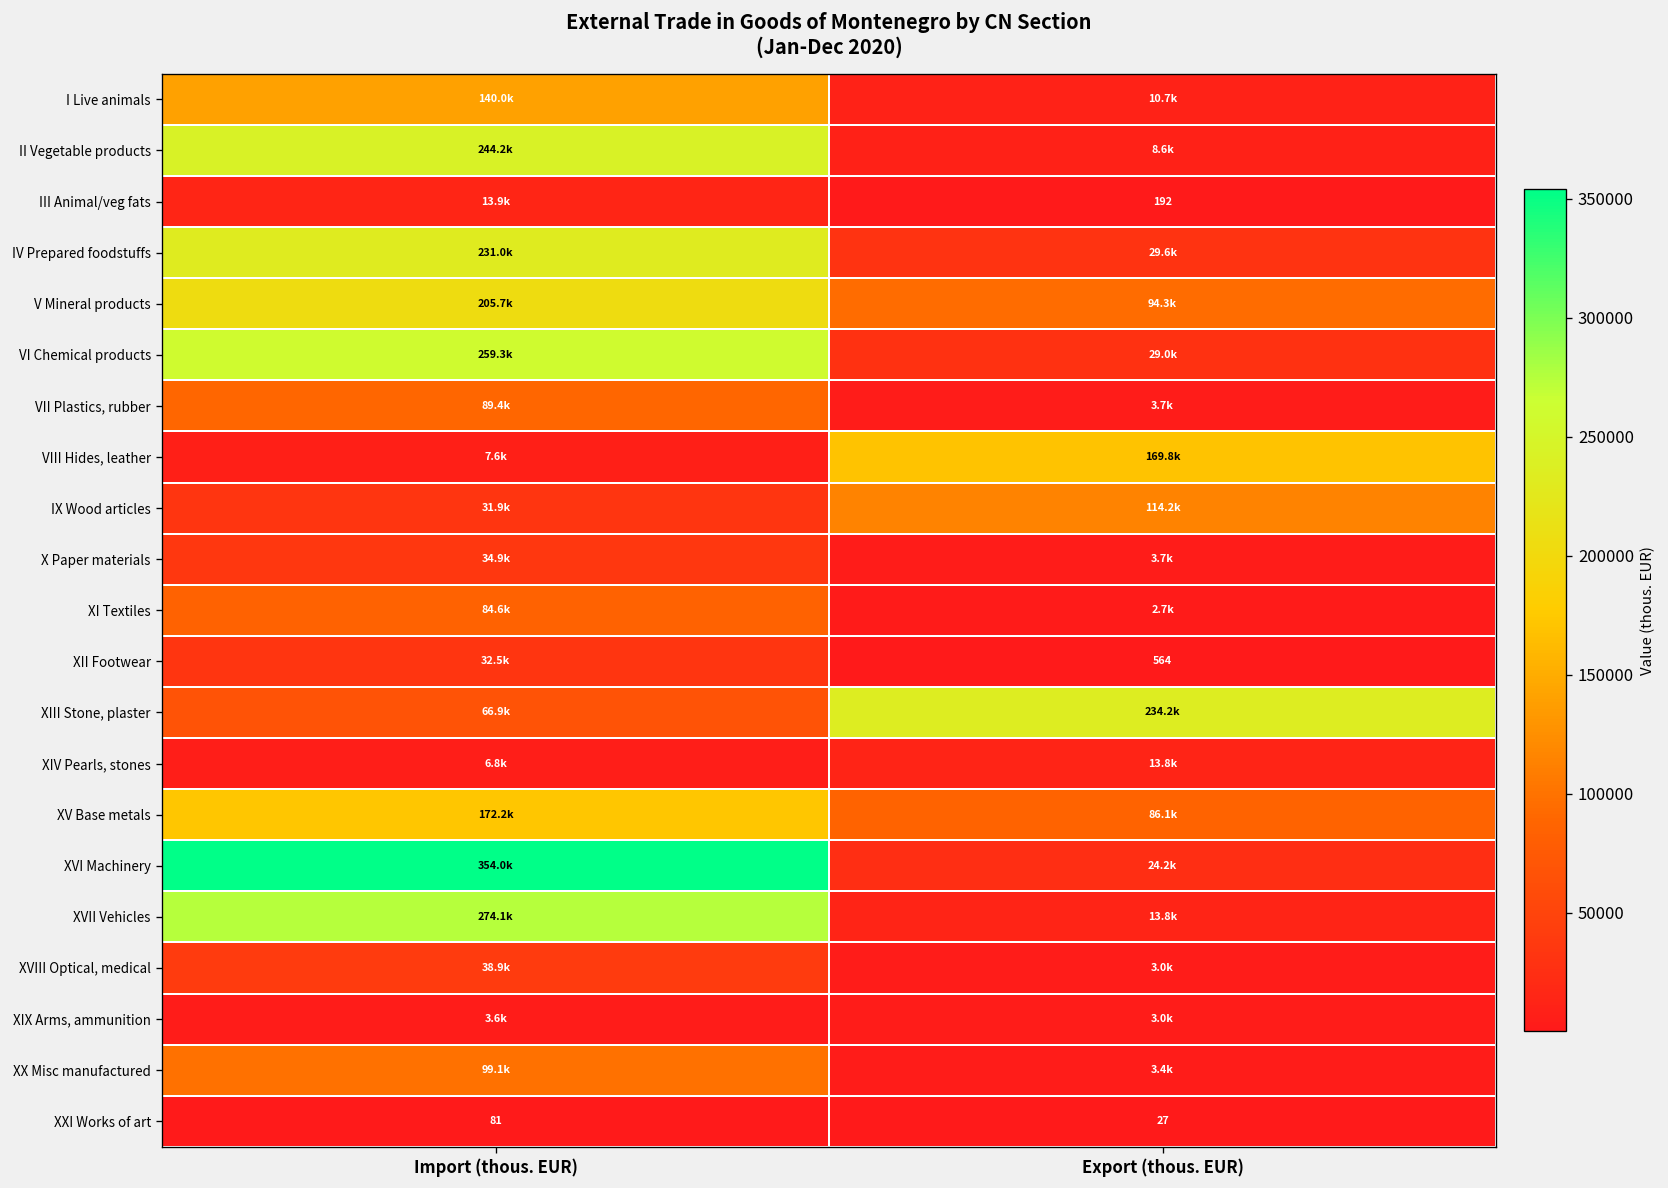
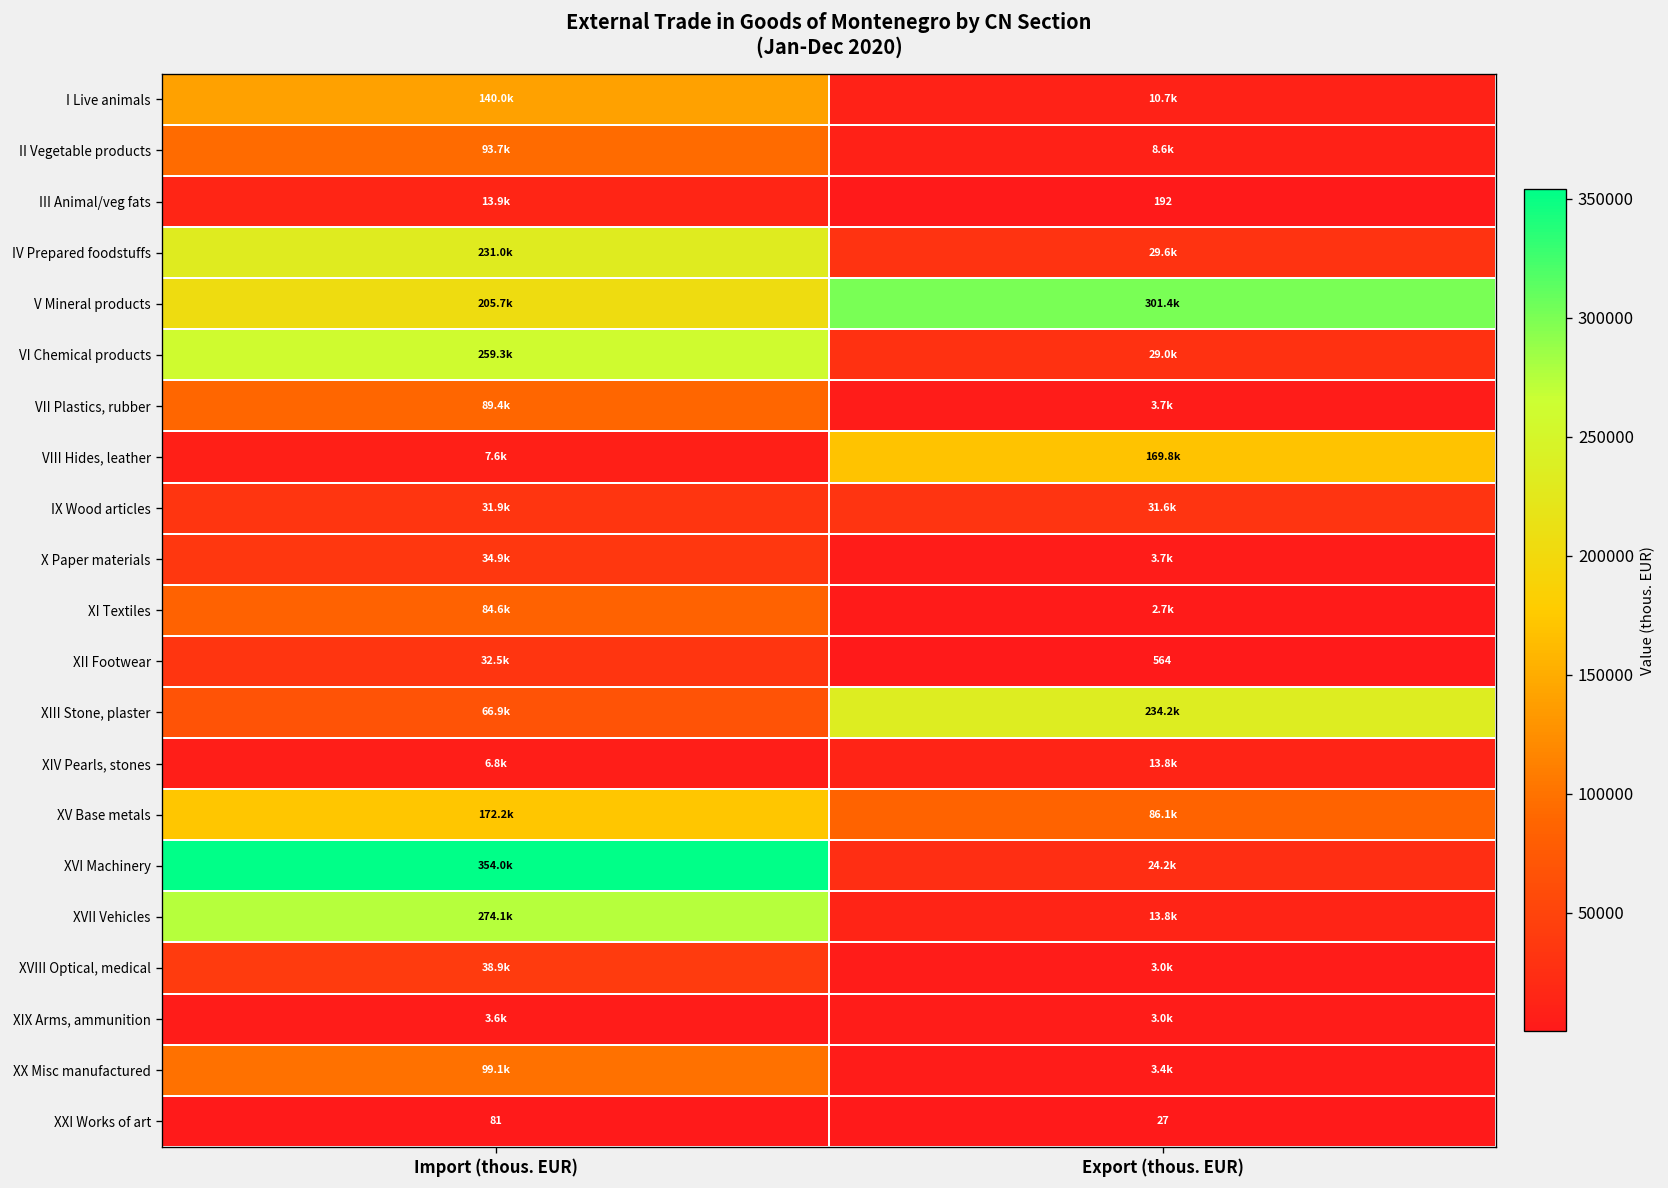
II Vegetable products, Import (thous. EUR): 244.2k -> 93.7k
V Mineral products, Export (thous. EUR): 94.3k -> 301.4k
IX Wood articles, Export (thous. EUR): 114.2k -> 31.6k
